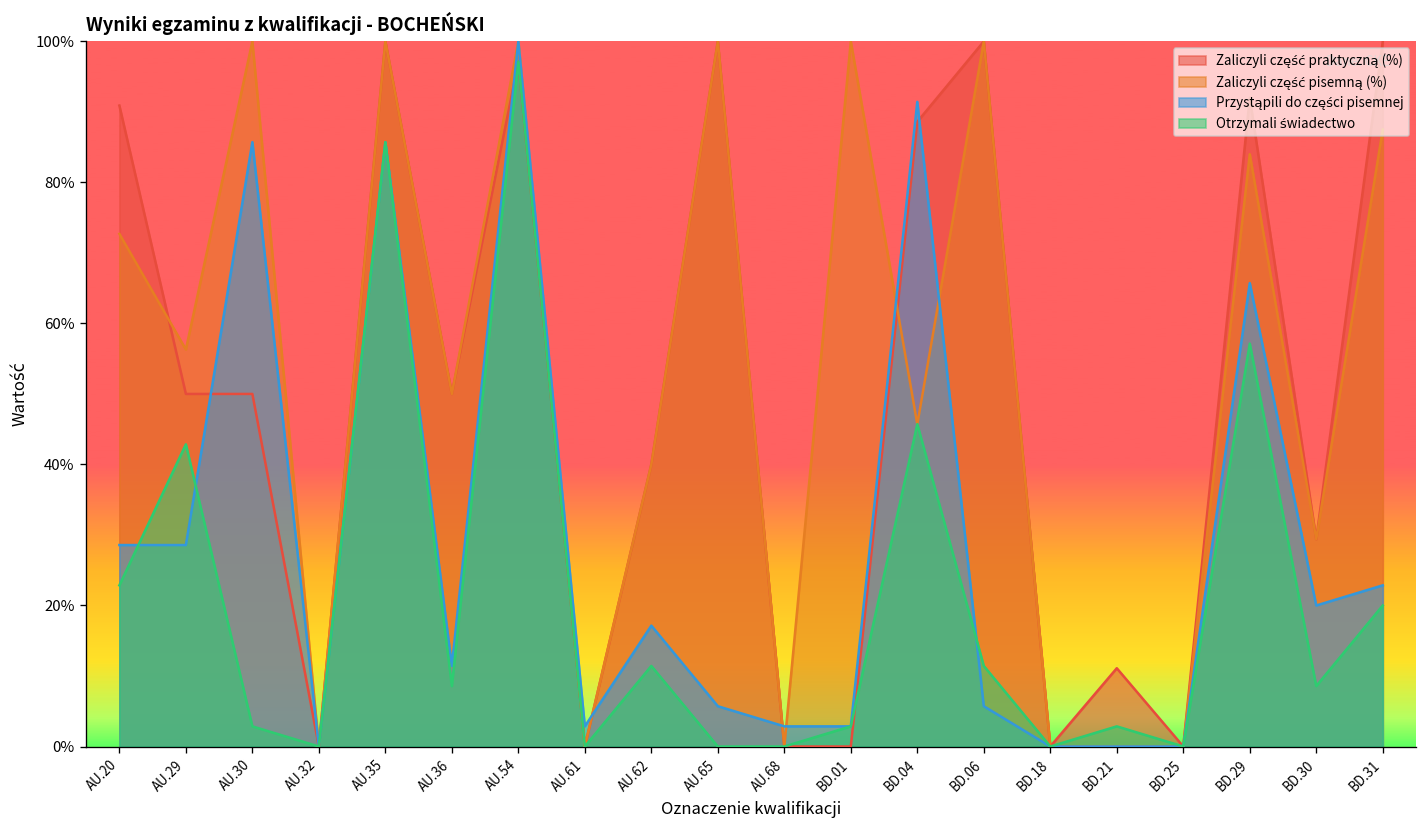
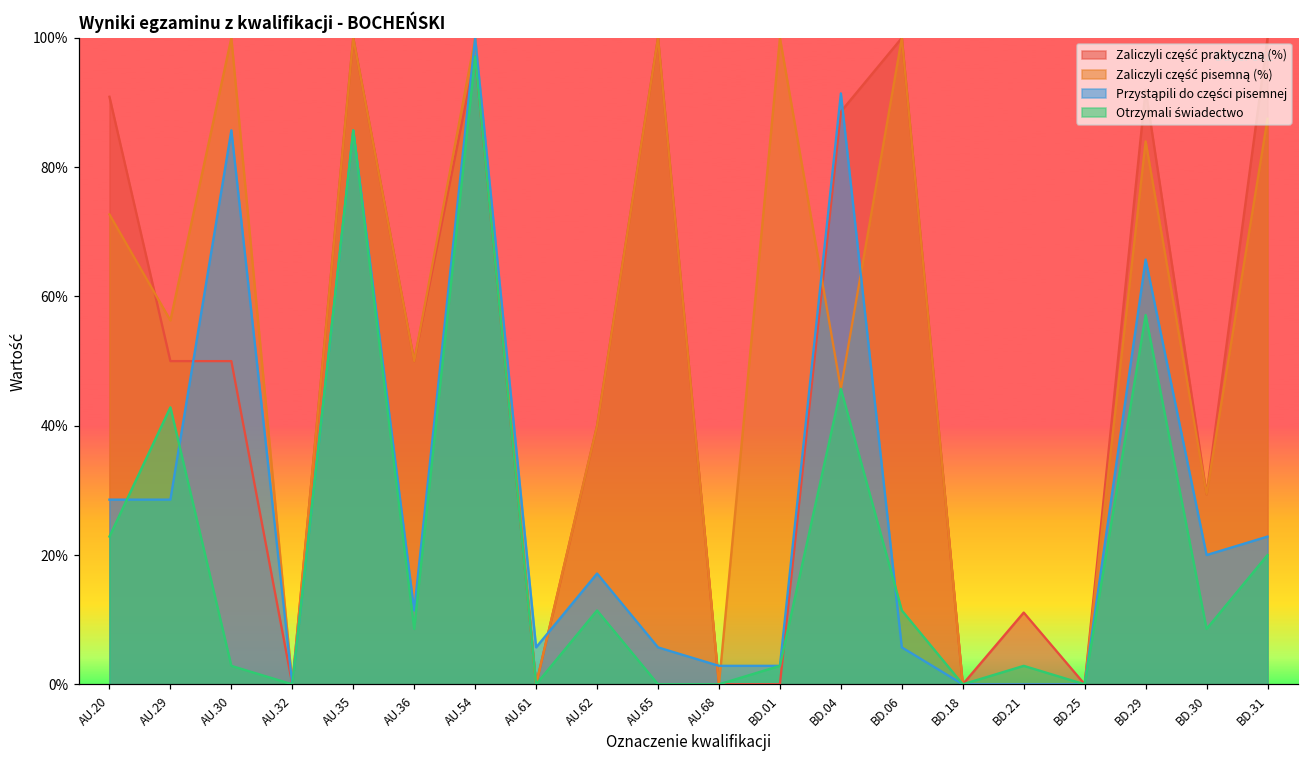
Przystąpili do części pisemnej, AU.61: 3% -> 6%
